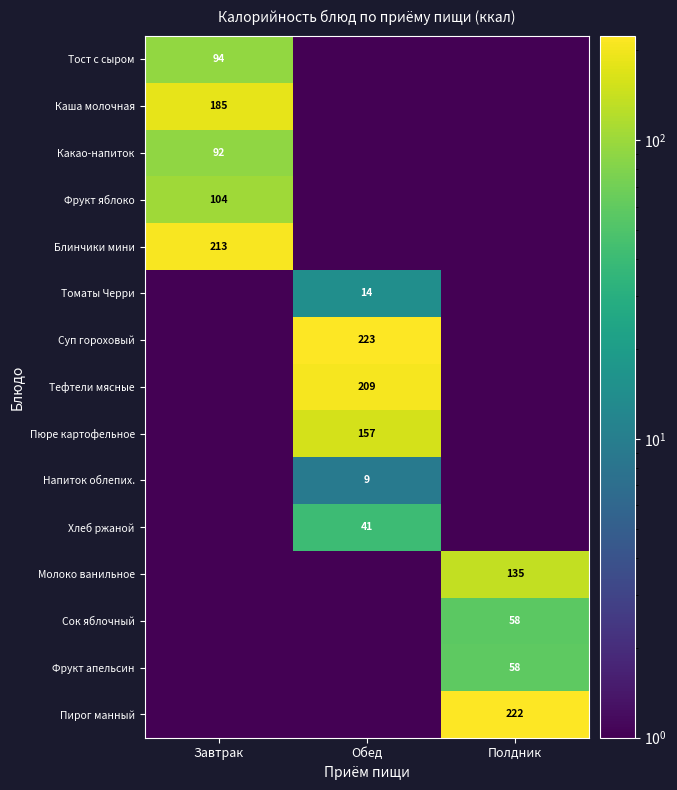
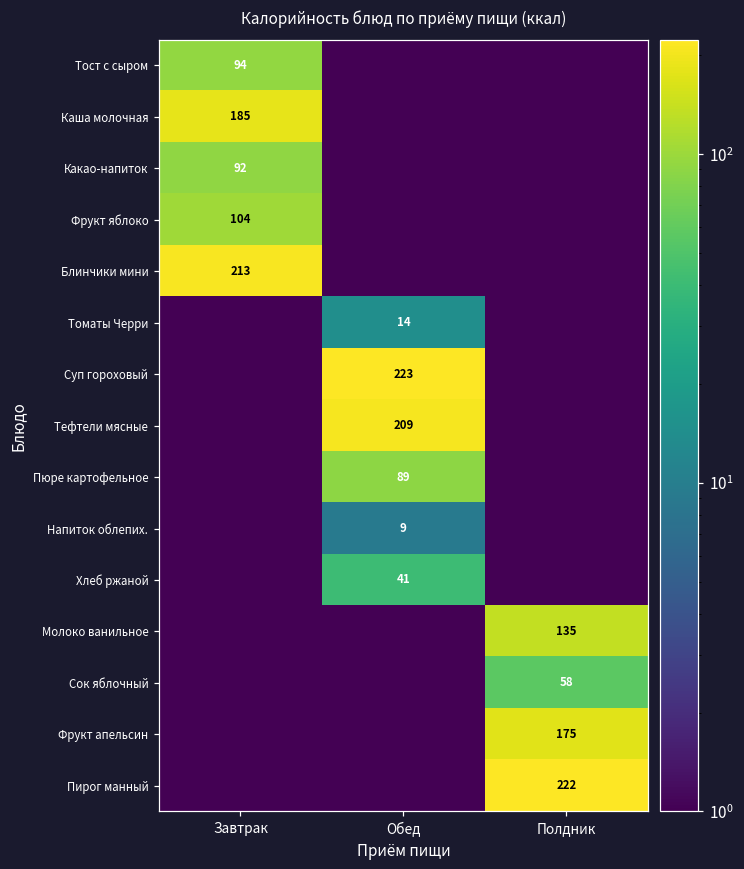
Пюре картофельное, Обед: 157 -> 89
Фрукт апельсин, Полдник: 58 -> 175
